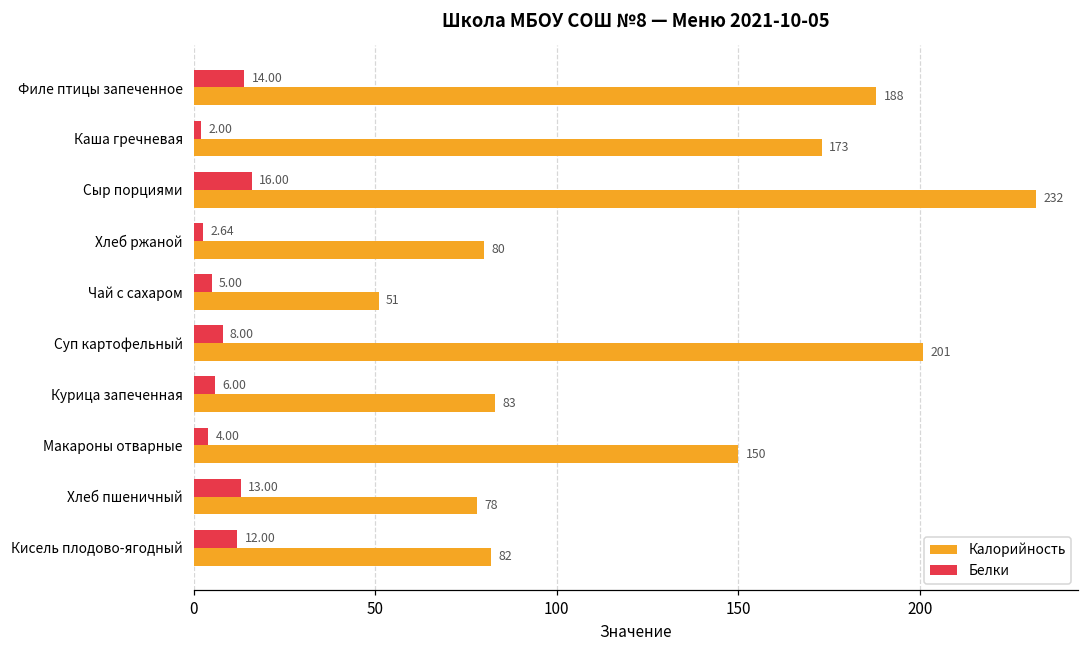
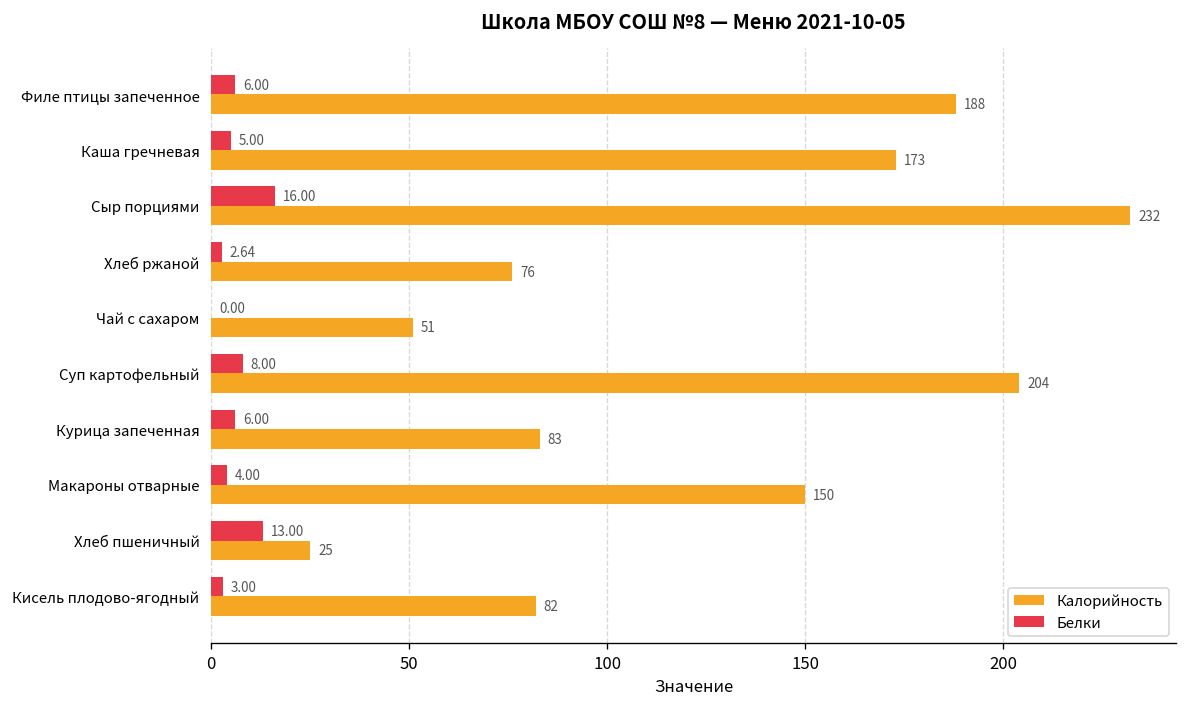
Белки, Филе птицы запеченное: 14.00 -> 6.00
Белки, Каша гречневая: 2.00 -> 5.00
Калорийность, Хлеб ржаной: 80 -> 76
Белки, Чай с сахаром: 5.00 -> 0.00
Калорийность, Суп картофельный: 201 -> 204
Калорийность, Хлеб пшеничный: 78 -> 25
Белки, Кисель плодово-ягодный: 12.00 -> 3.00
